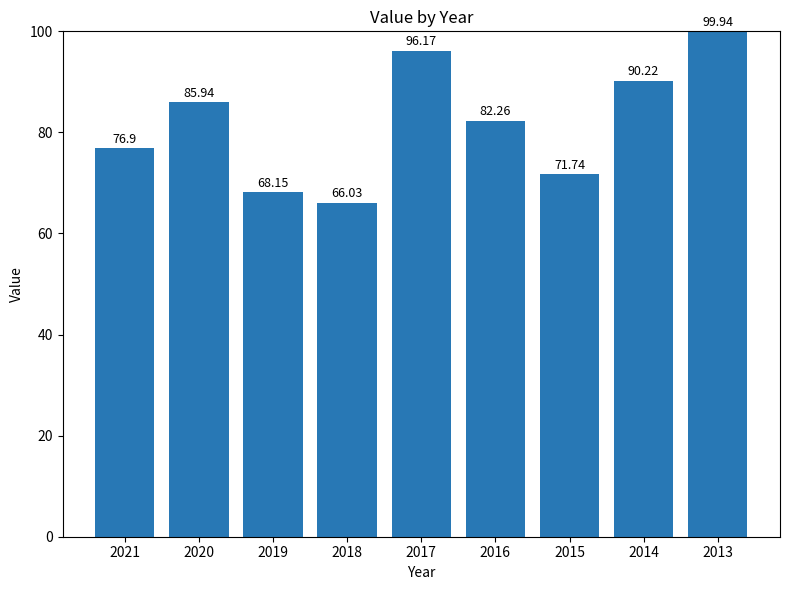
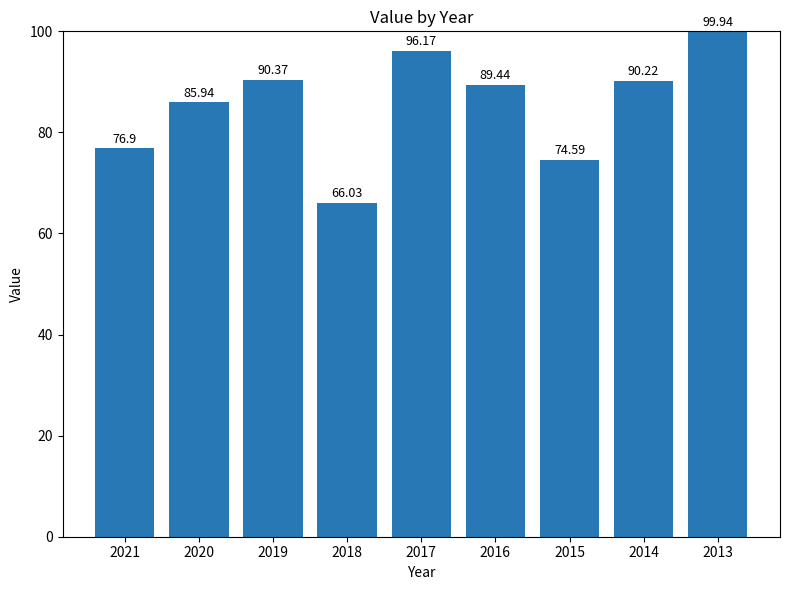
2019: 68.15 -> 90.37
2016: 82.26 -> 89.44
2015: 71.74 -> 74.59
